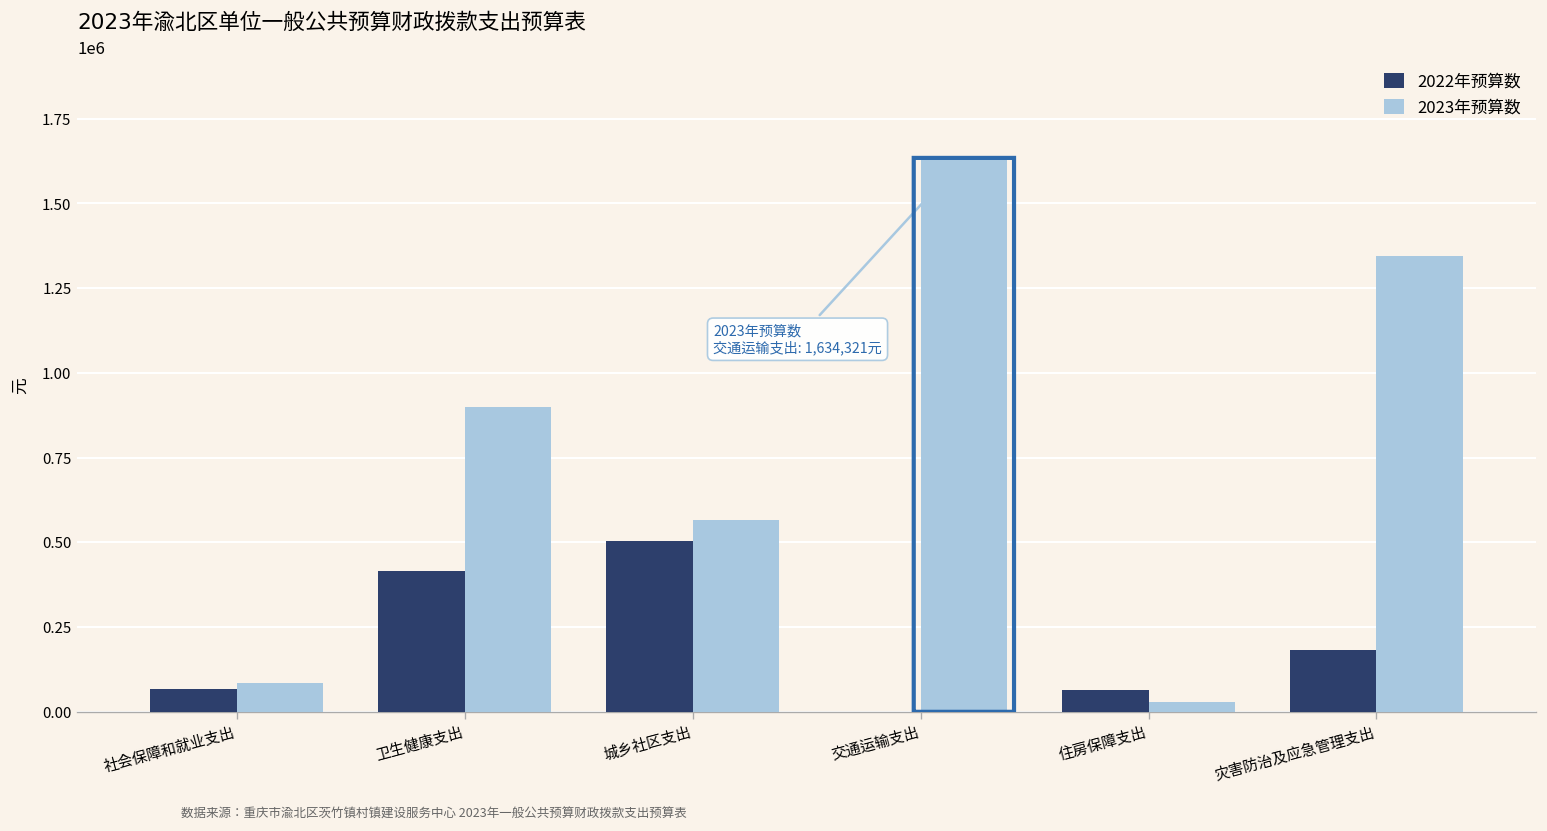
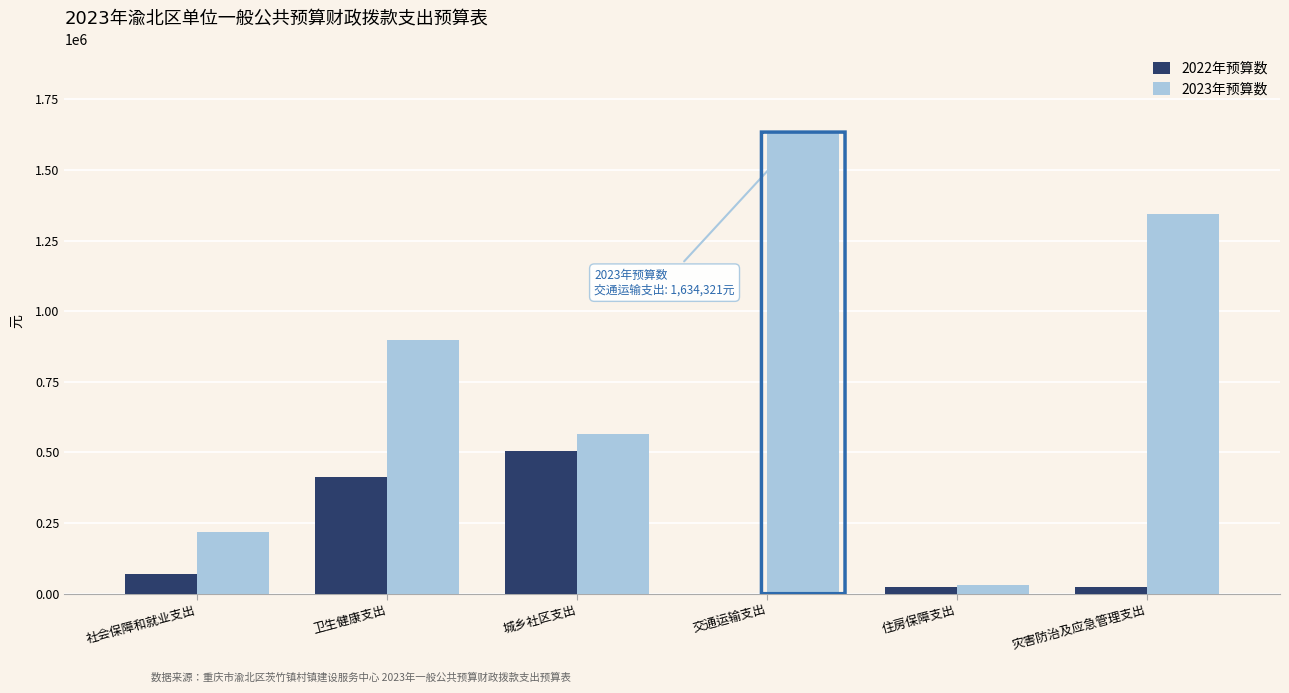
2023年预算数, 社会保障和就业支出: 90000 -> 220000
2022年预算数, 住房保障支出: 60000 -> 20000
2022年预算数, 灾害防治及应急管理支出: 180000 -> 20000
